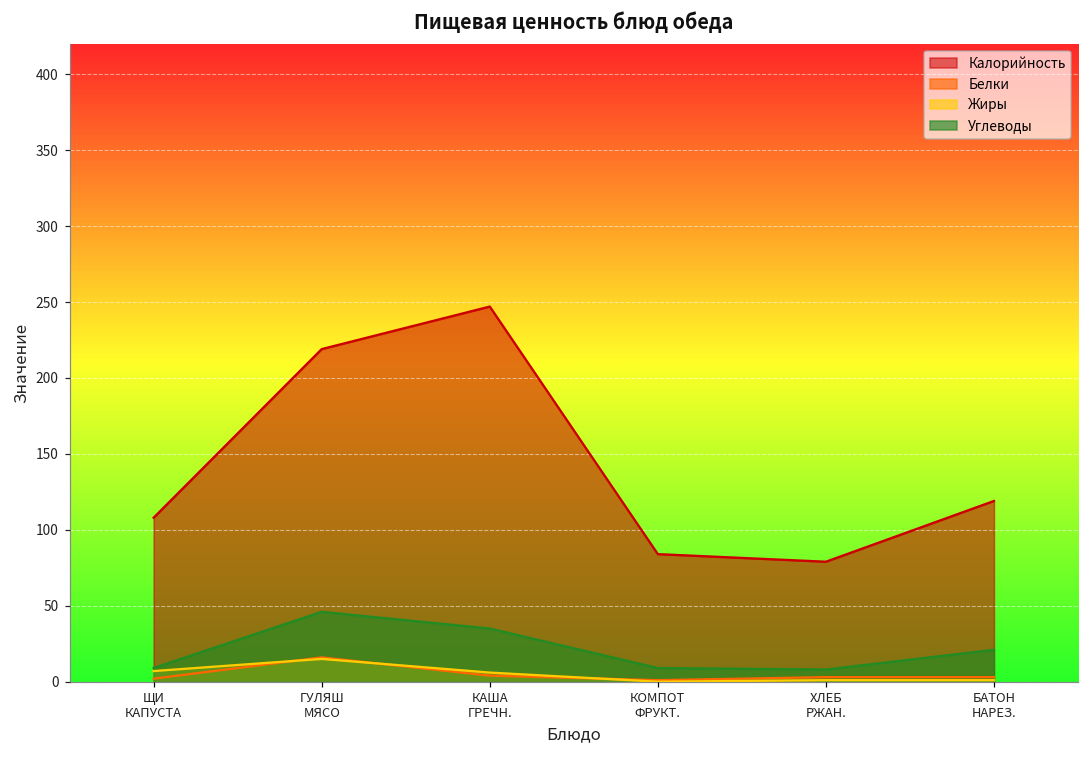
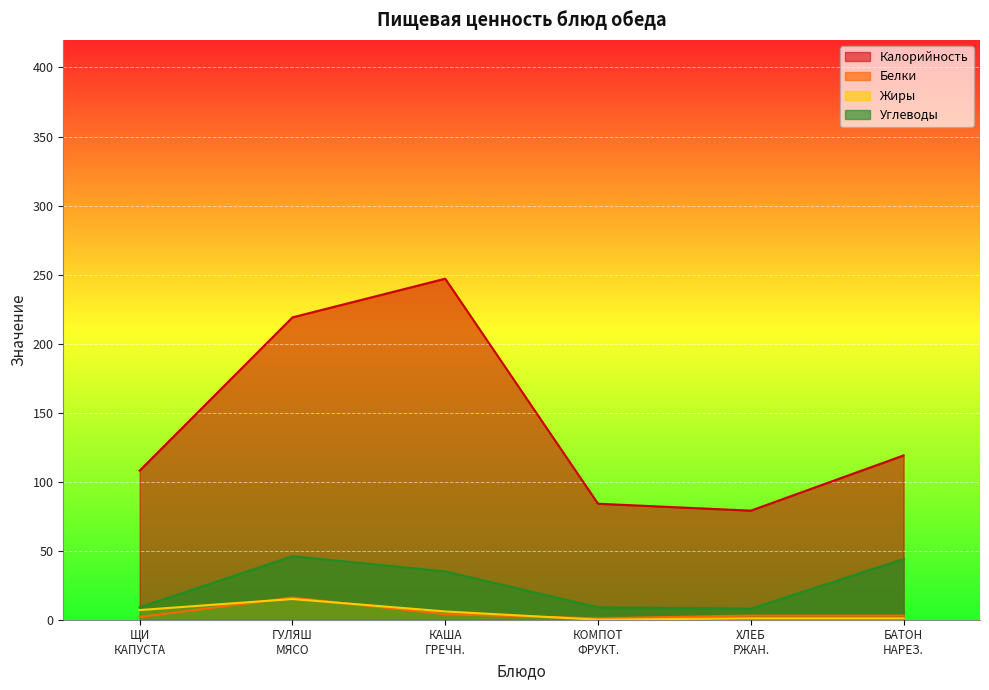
Углеводы, БАТОН НАРЕЗ.: 21 -> 44
